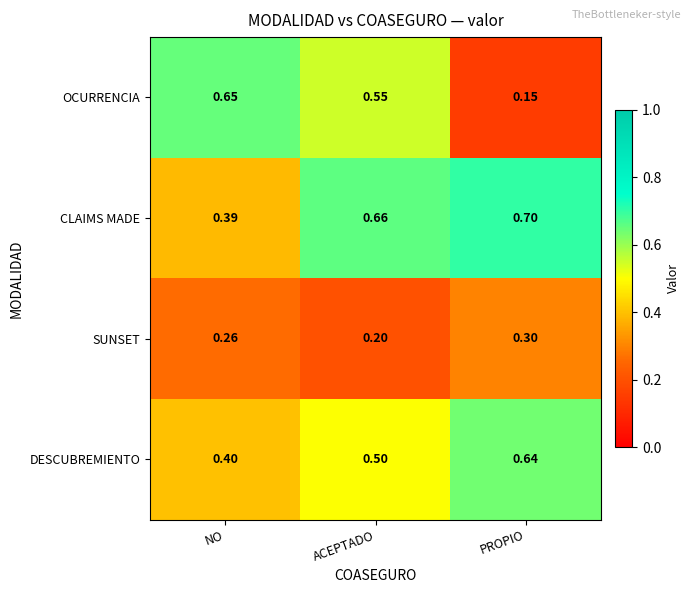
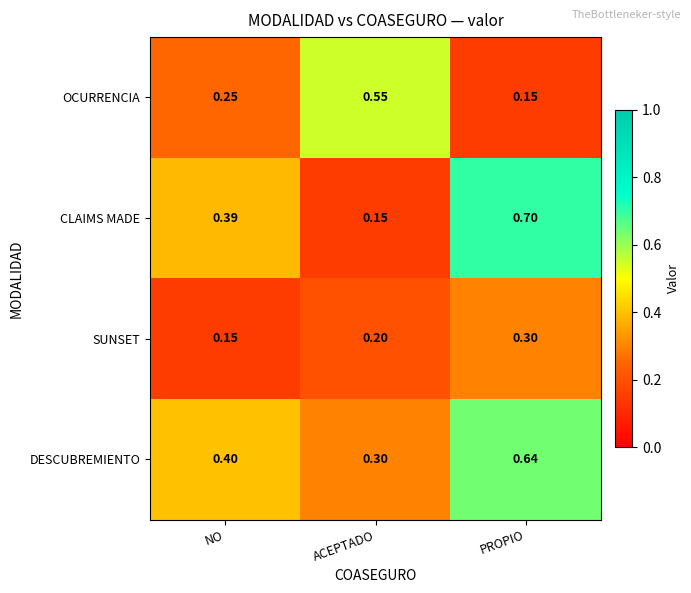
OCURRENCIA, NO: 0.65 -> 0.25
CLAIMS MADE, ACEPTADO: 0.66 -> 0.15
SUNSET, NO: 0.26 -> 0.15
DESCUBREMIENTO, ACEPTADO: 0.50 -> 0.30
